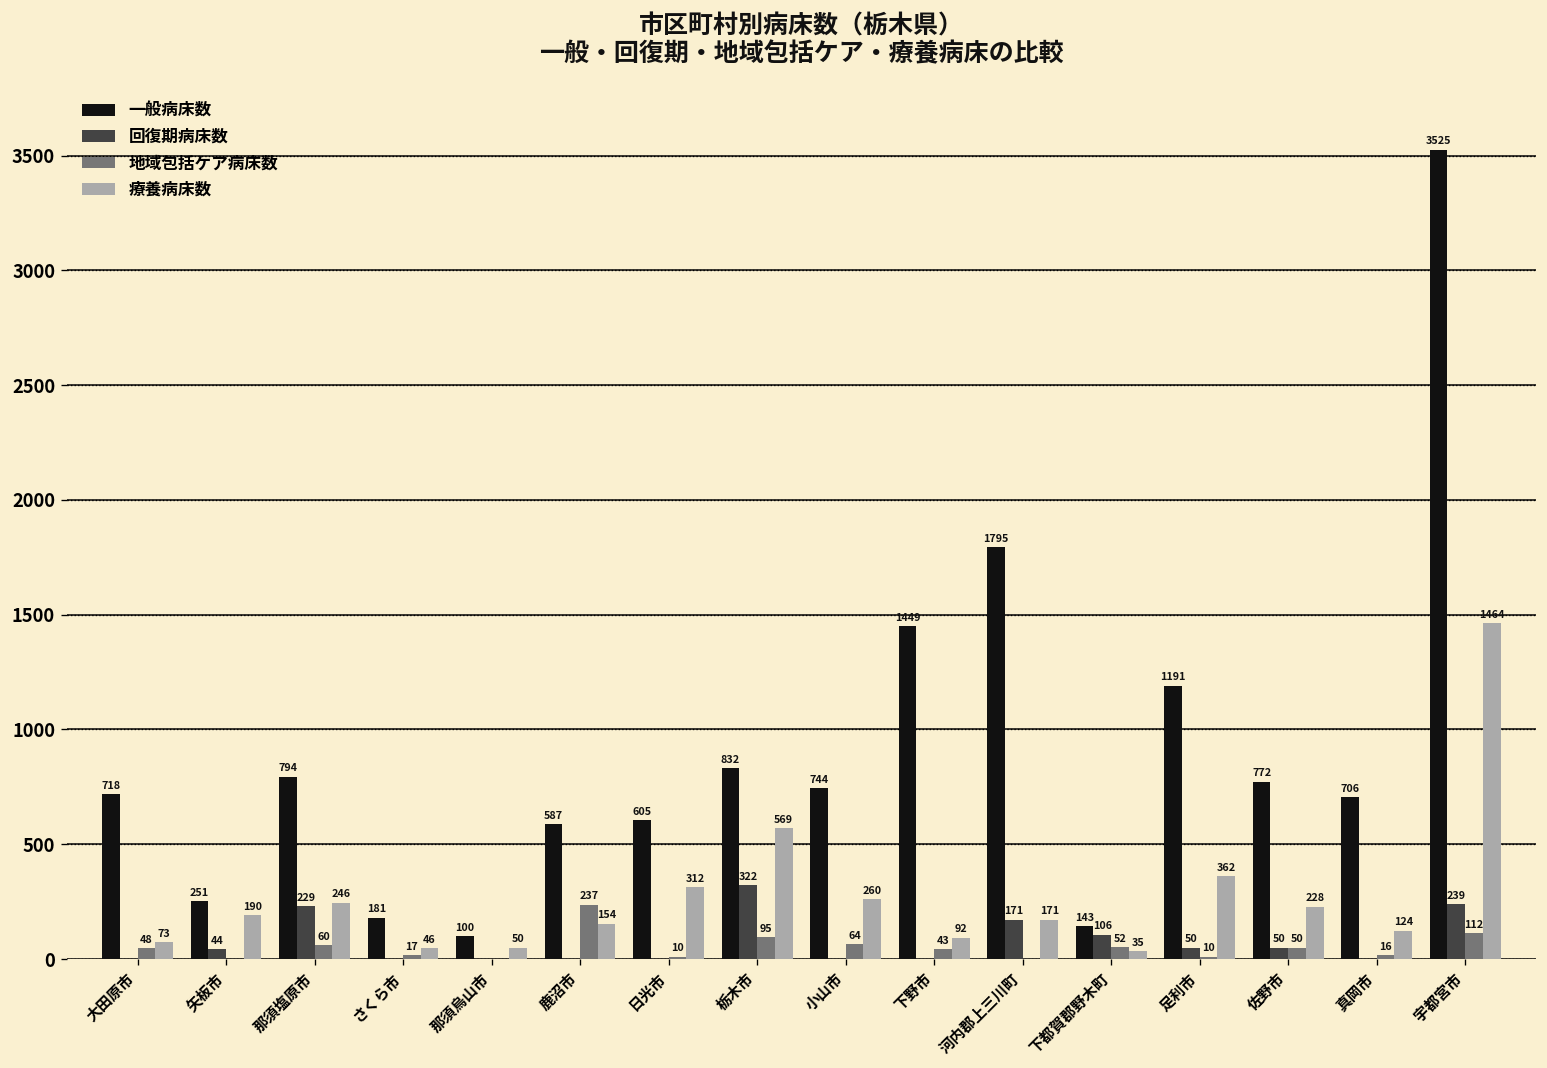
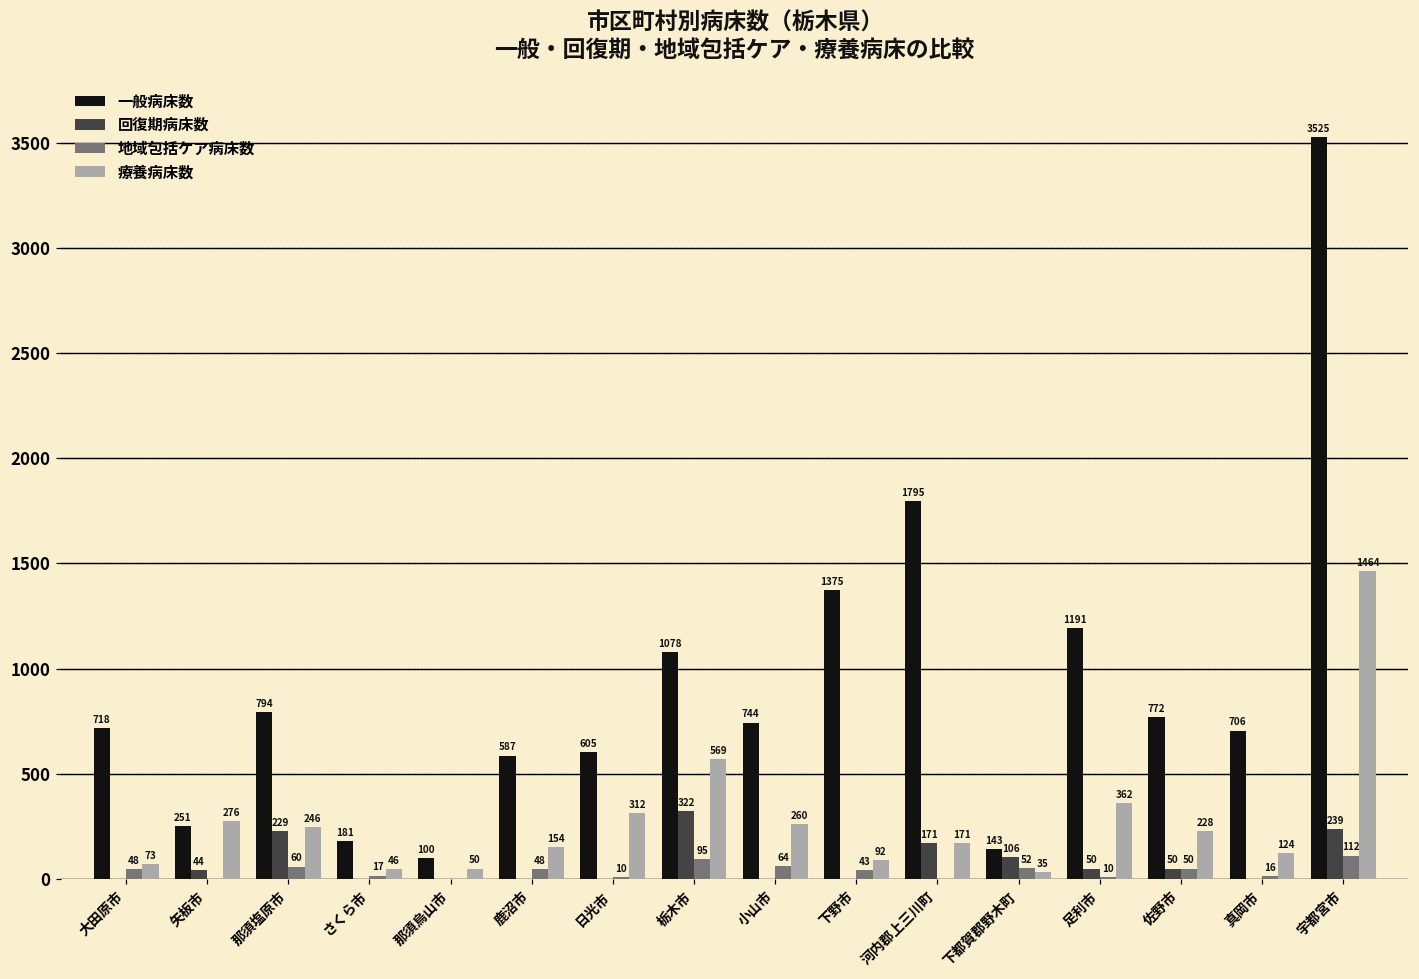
療養病床数, 矢板市: 190 -> 276
地域包括ケア病床数, 鹿沼市: 237 -> 48
一般病床数, 栃木市: 832 -> 1078
一般病床数, 下野市: 1449 -> 1375
